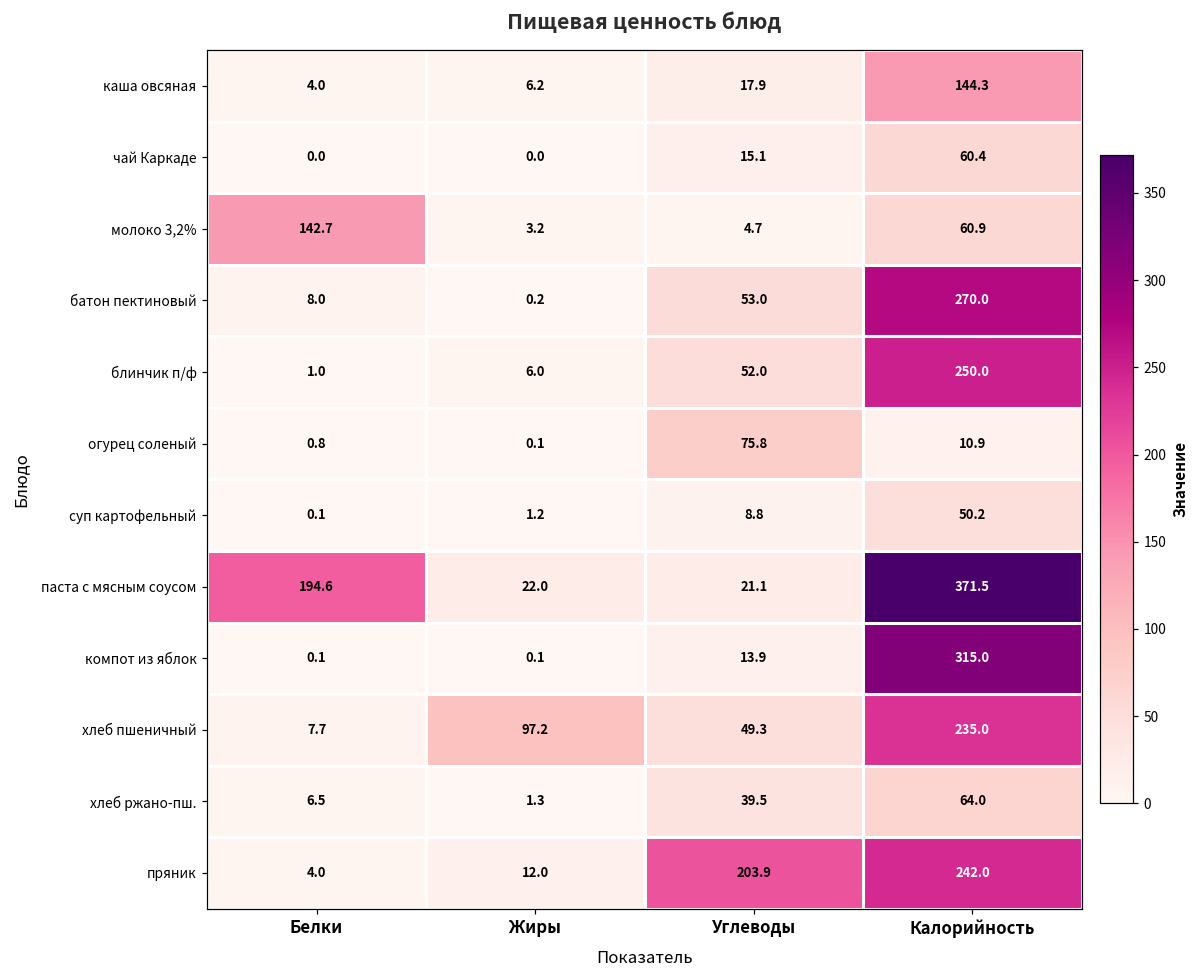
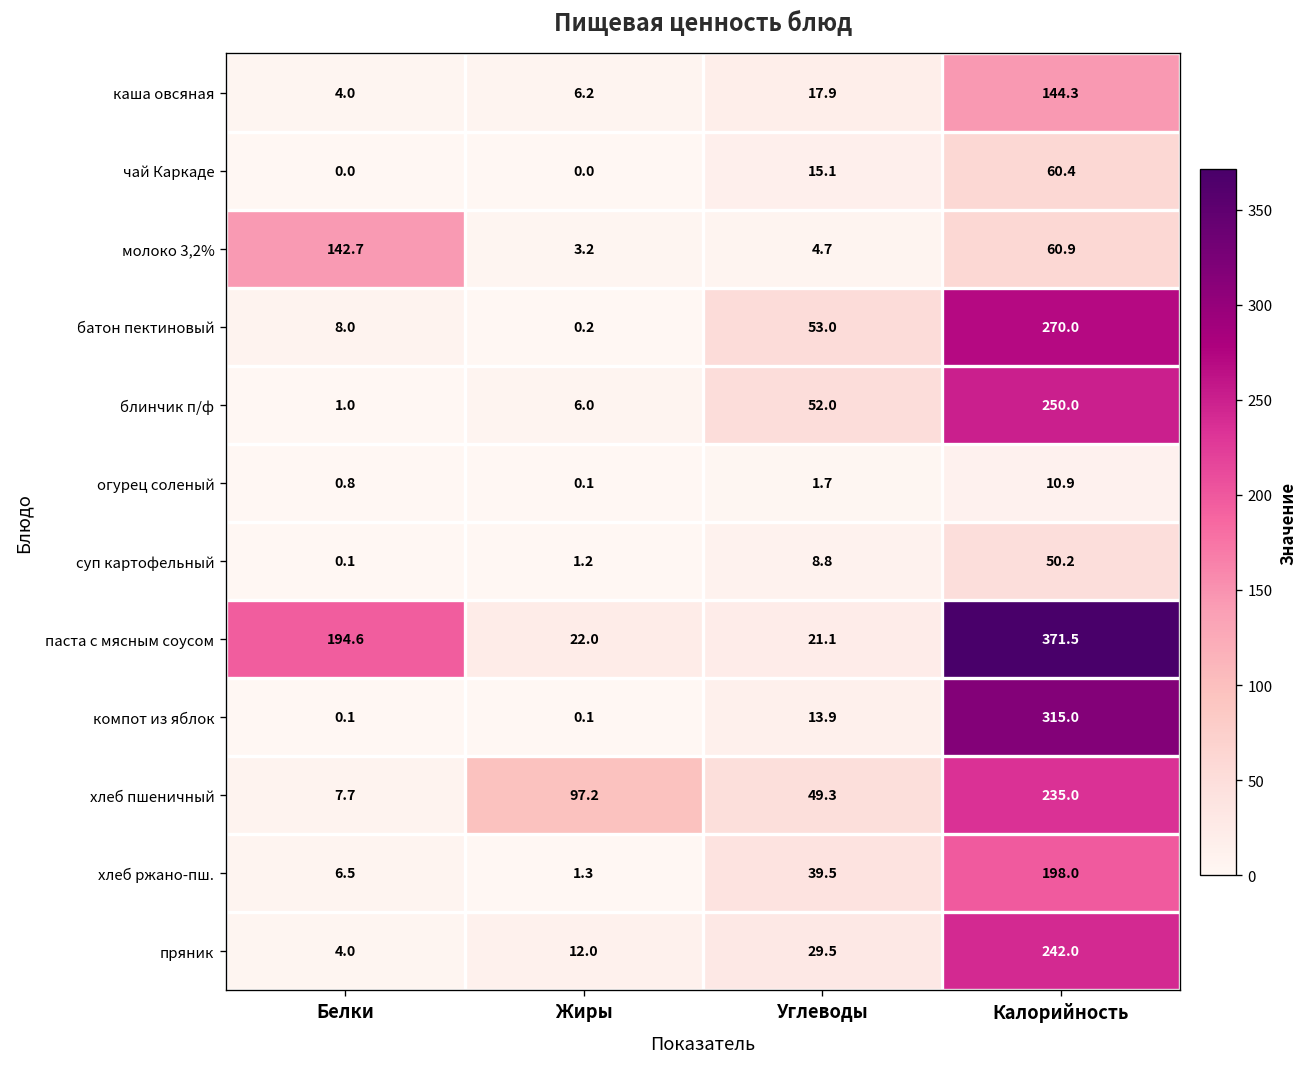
огурец соленый, Углеводы: 75.8 -> 1.7
хлеб ржано-пш., Калорийность: 64.0 -> 198.0
пряник, Углеводы: 203.9 -> 29.5
